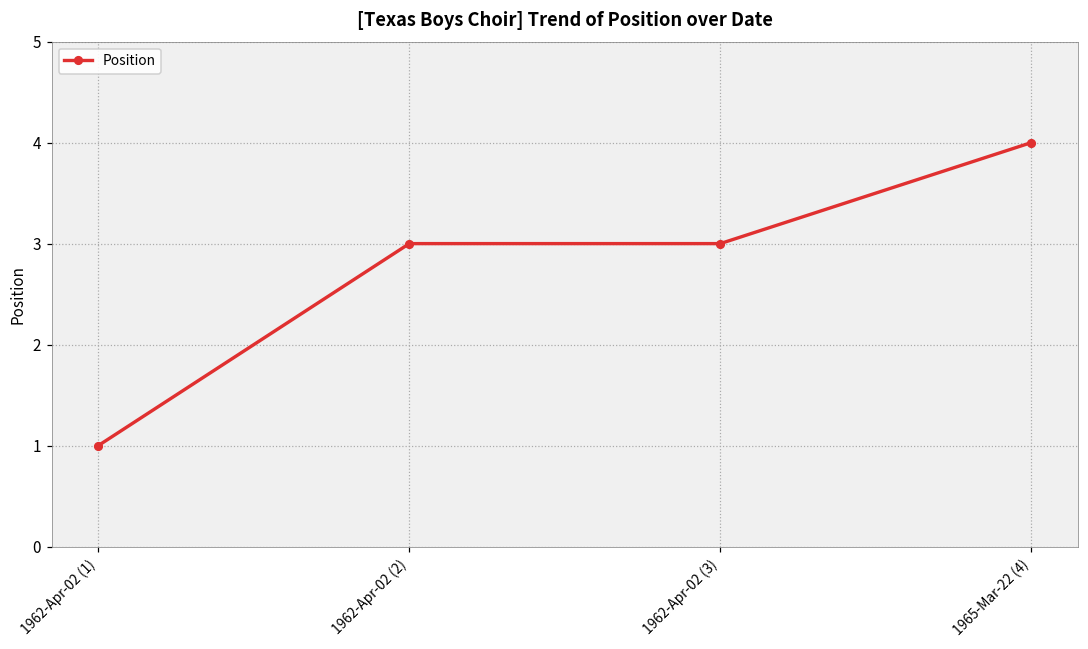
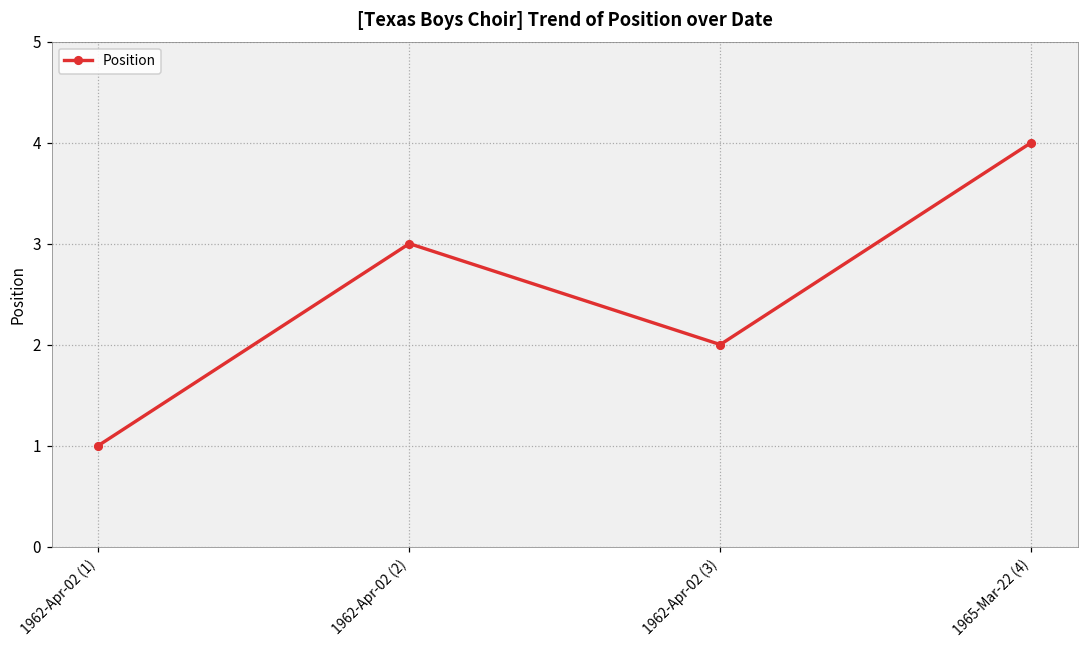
1962-Apr-02 (3): 3 -> 2
